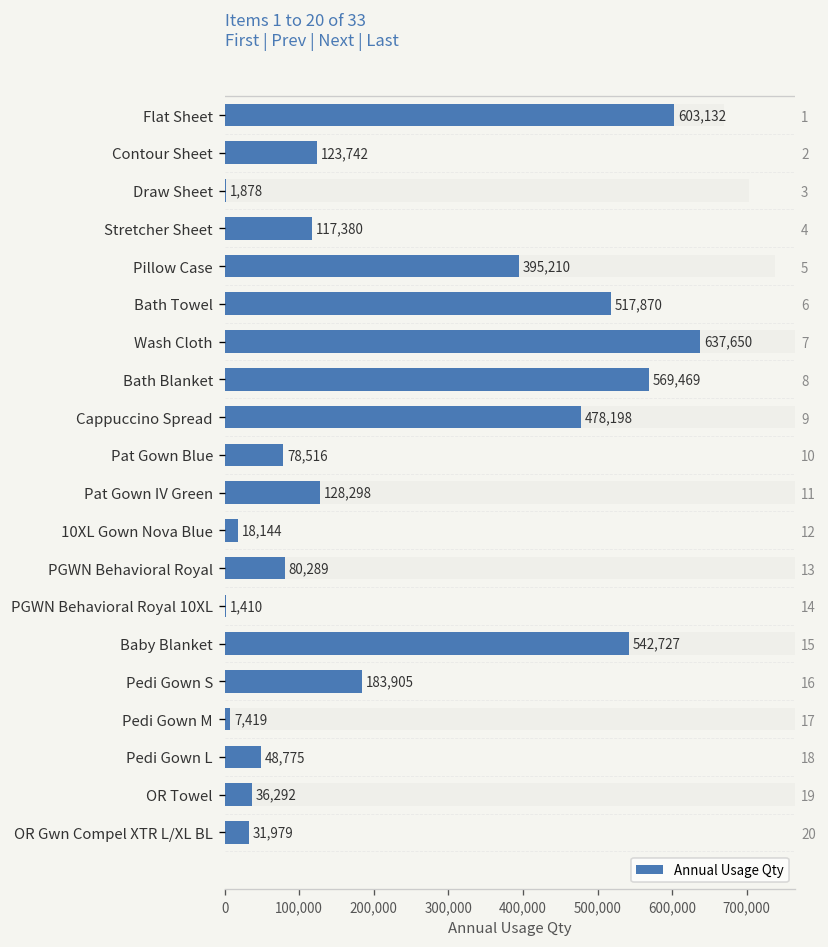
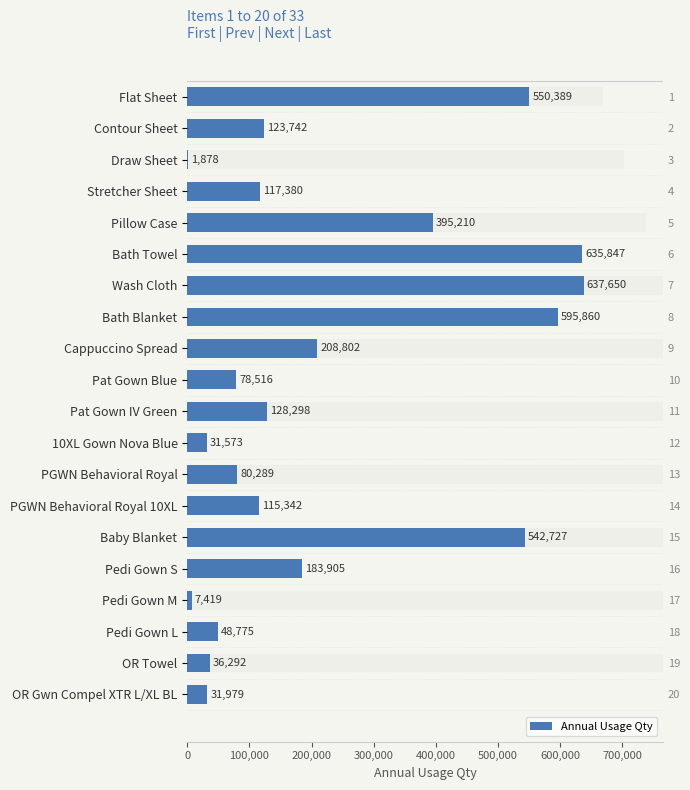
Annual Usage Qty, Flat Sheet: 603,132 -> 550,389
Annual Usage Qty, Bath Towel: 517,870 -> 635,847
Annual Usage Qty, Bath Blanket: 569,469 -> 595,860
Annual Usage Qty, Cappuccino Spread: 478,198 -> 208,802
Annual Usage Qty, 10XL Gown Nova Blue: 18,144 -> 31,573
Annual Usage Qty, PGWN Behavioral Royal 10XL: 1,410 -> 115,342
